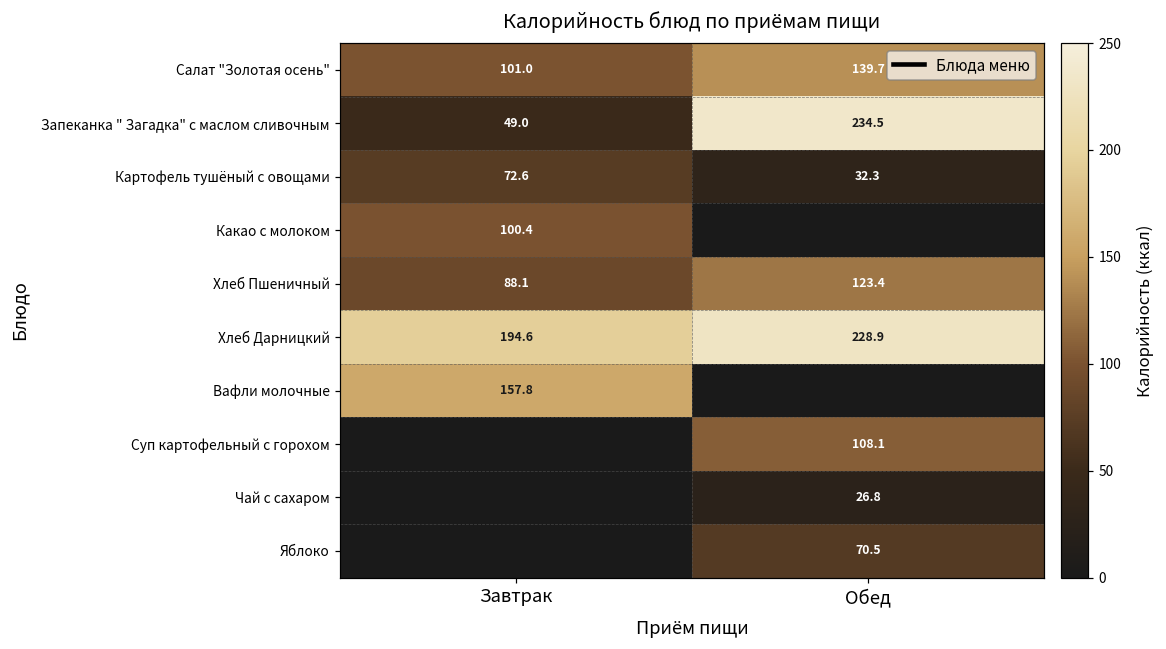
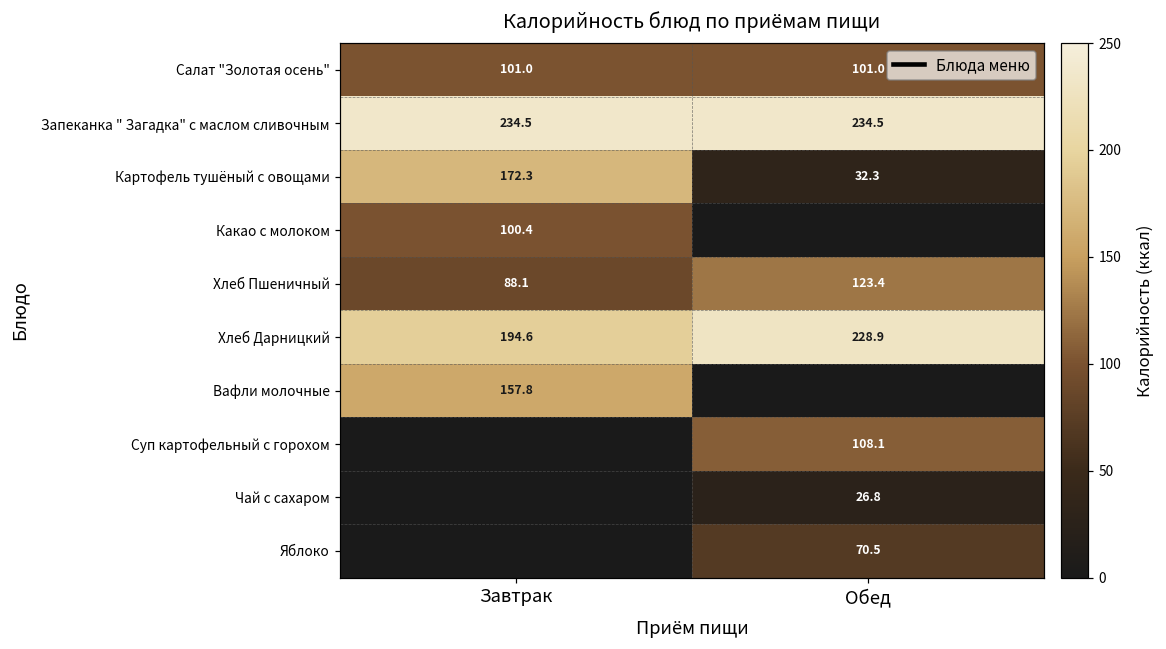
Салат "Золотая осень", Обед: 139.7 -> 101.0
Запеканка " Загадка" с маслом сливочным, Завтрак: 49.0 -> 234.5
Картофель тушёный с овощами, Завтрак: 72.6 -> 172.3
